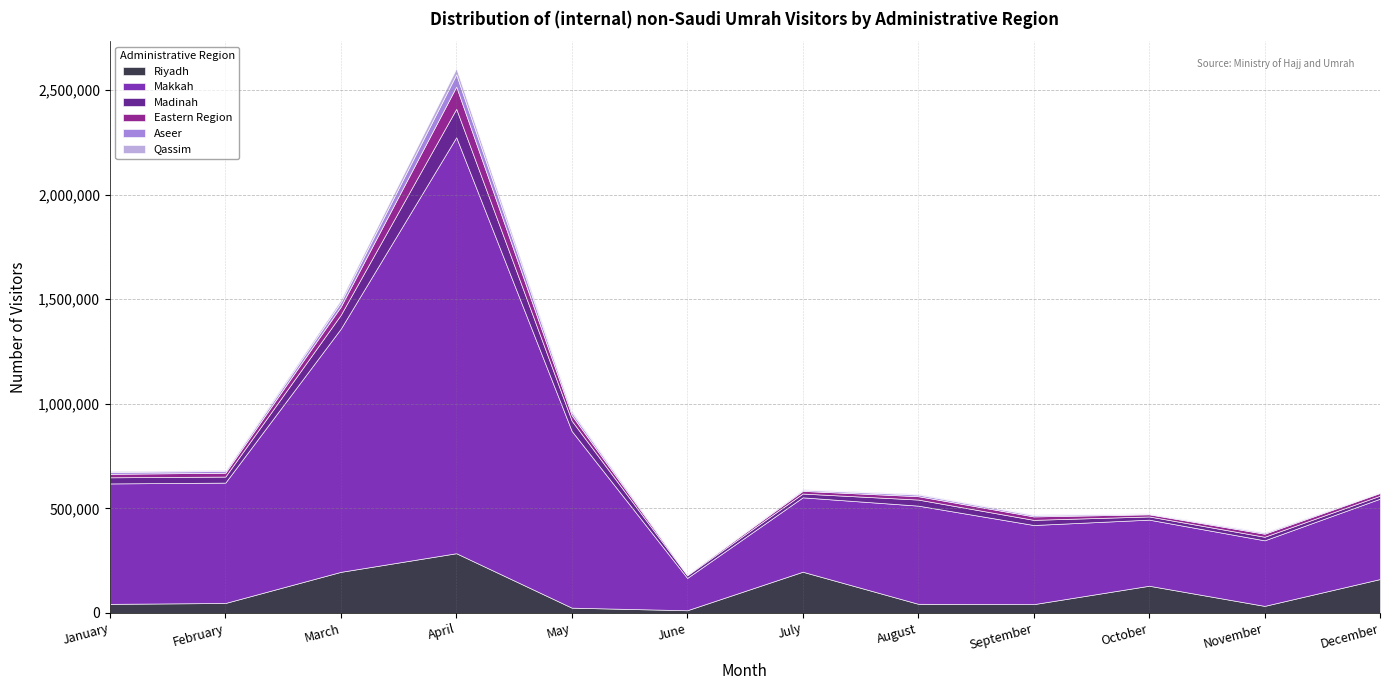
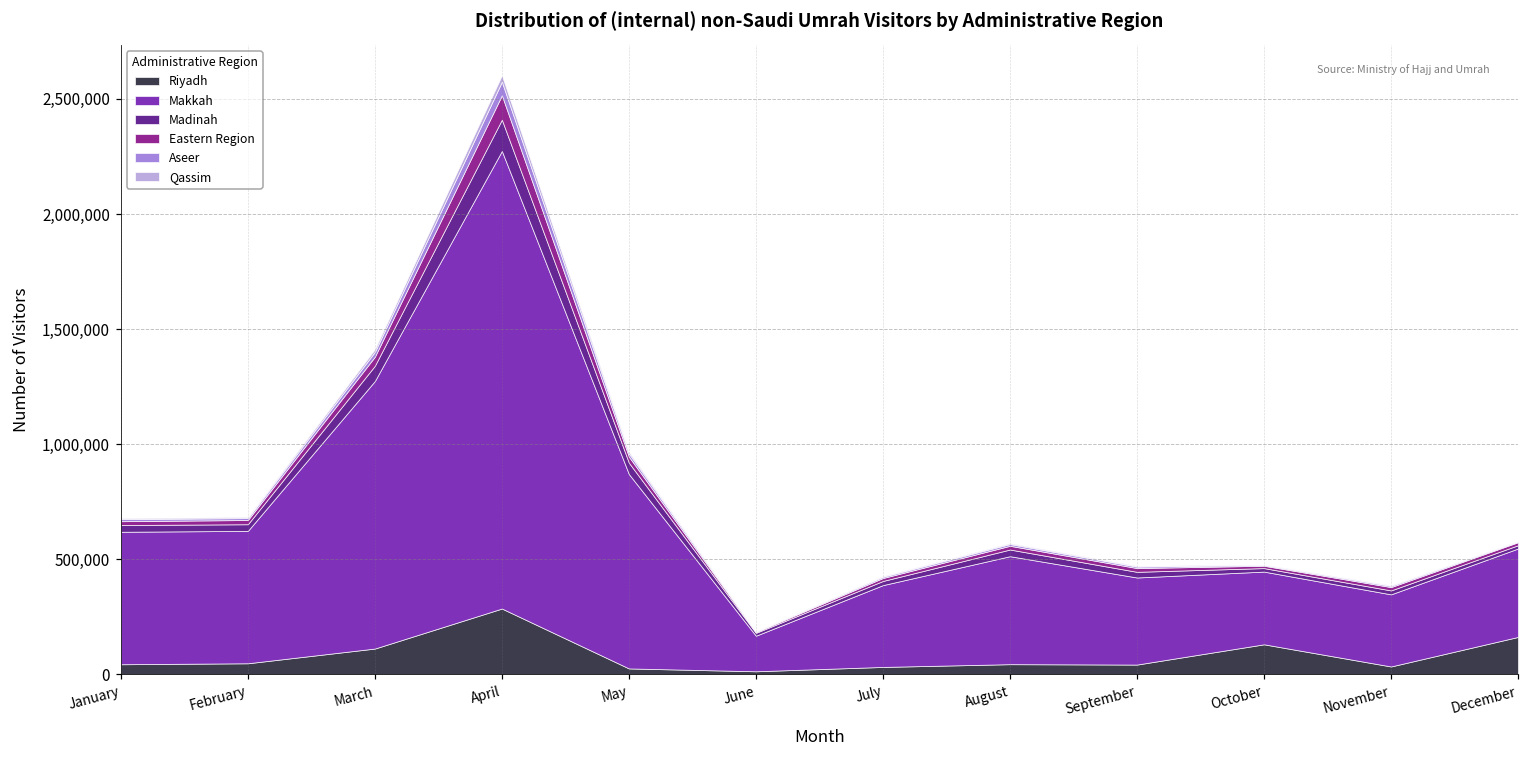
Riyadh, March: 200,000 -> 110,000
Riyadh, July: 200,000 -> 30,000
